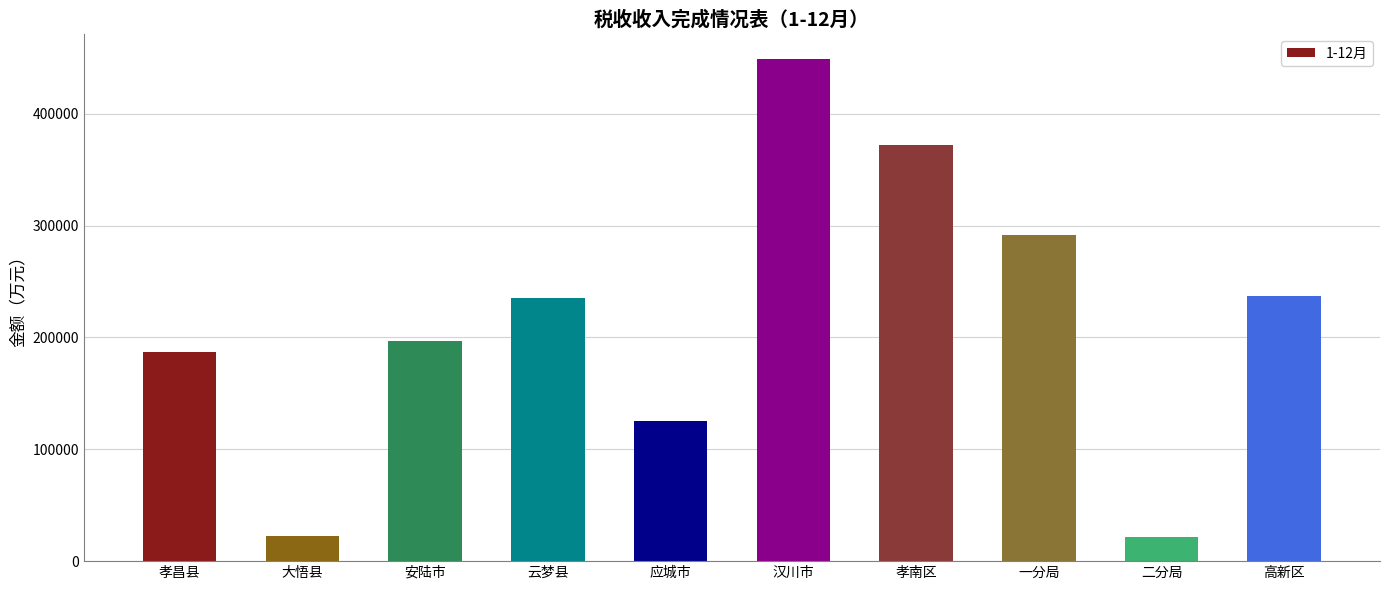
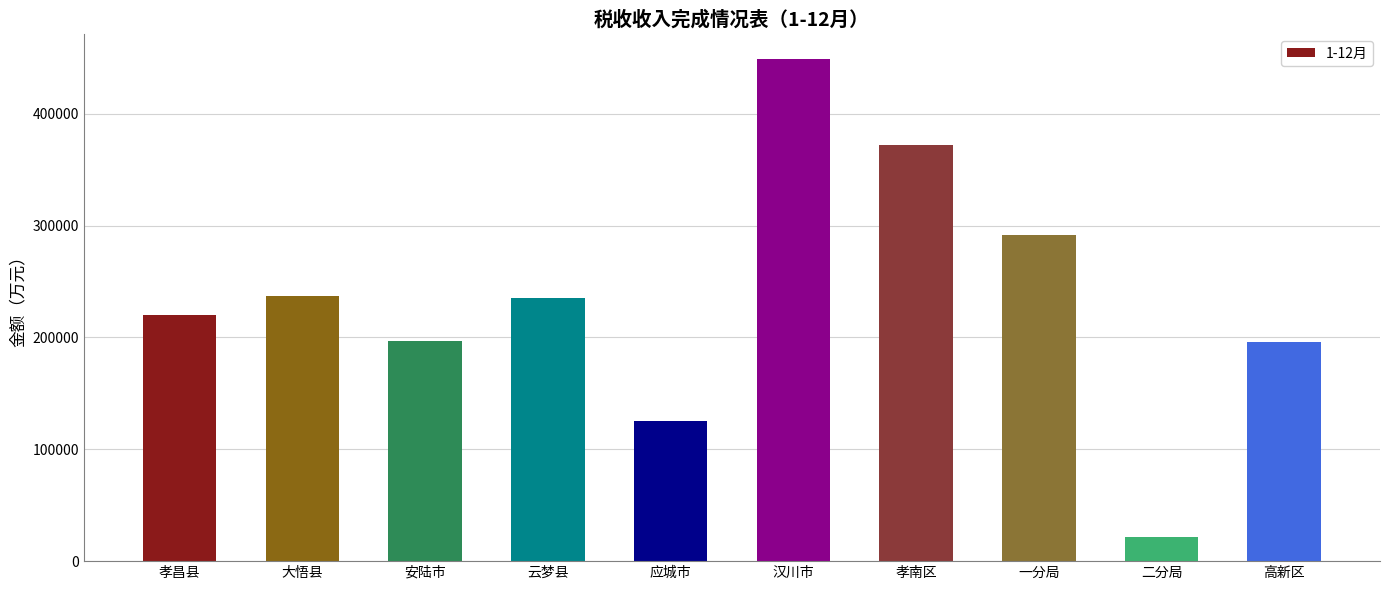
孝昌县: 187000 -> 220000
大悟县: 22000 -> 237000
高新区: 237000 -> 196000
